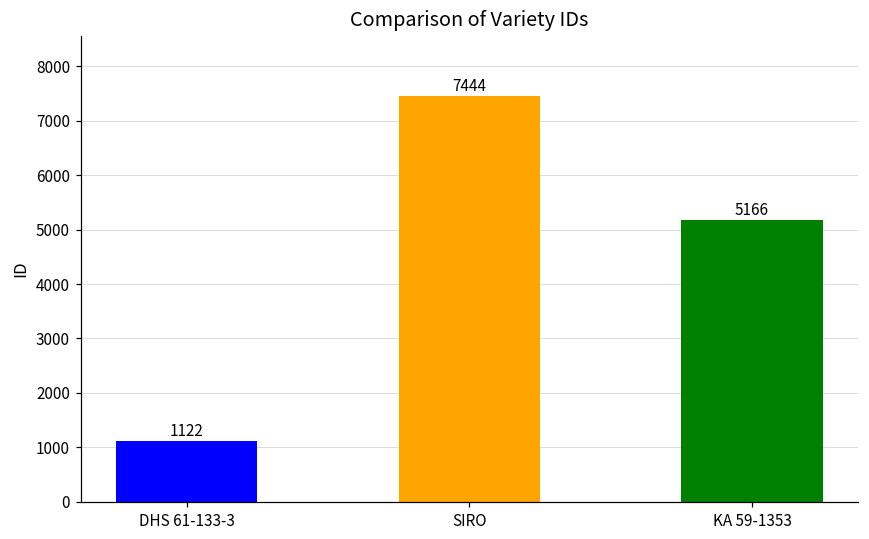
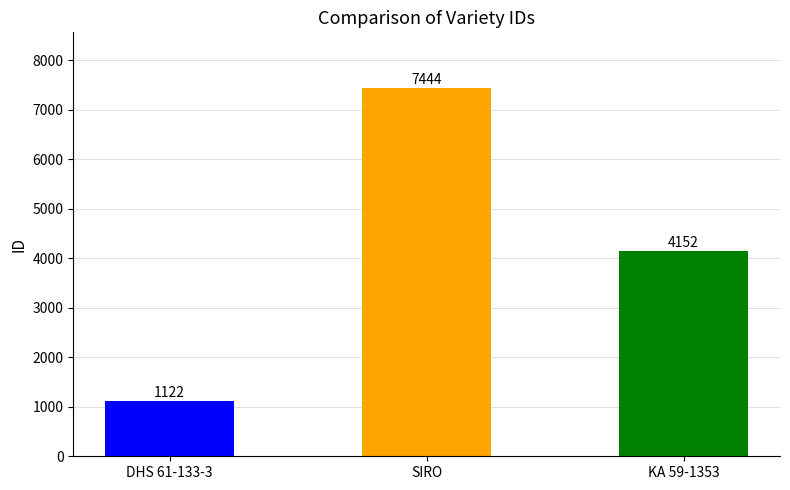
KA 59-1353: 5166 -> 4152
